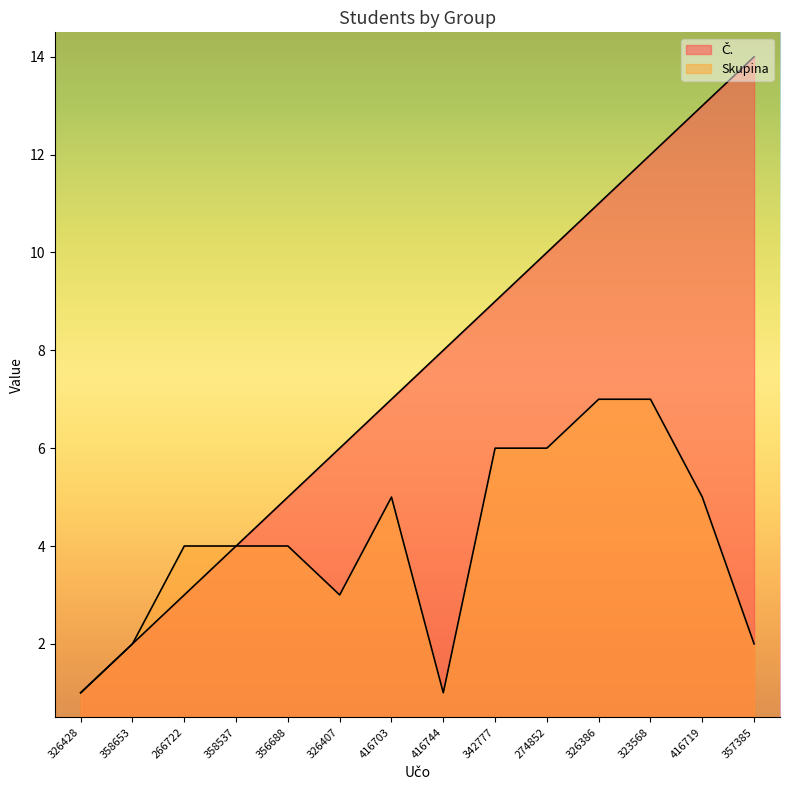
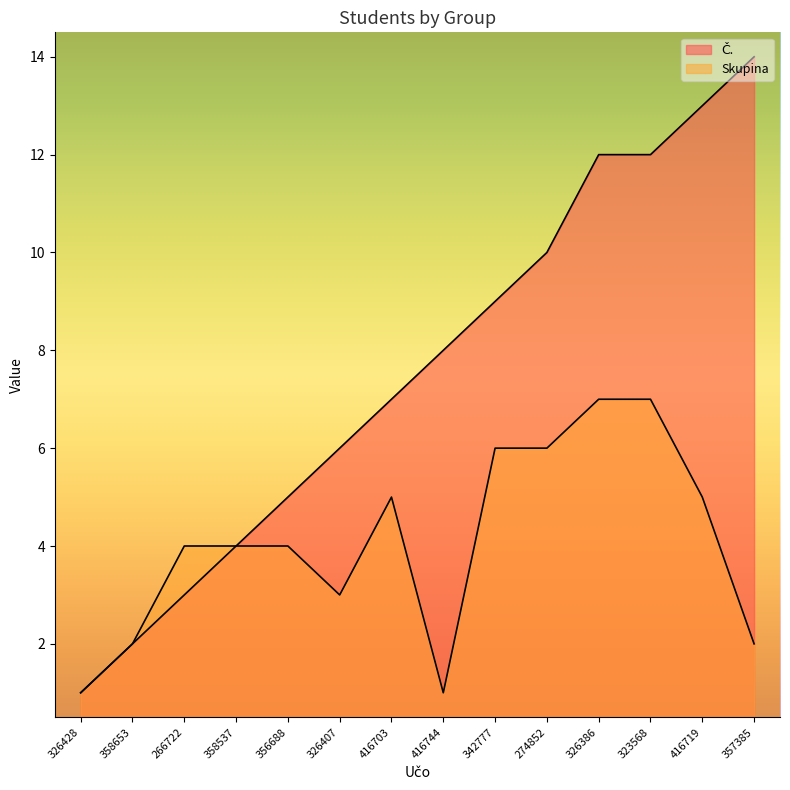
Č., 326386: 11 -> 12
